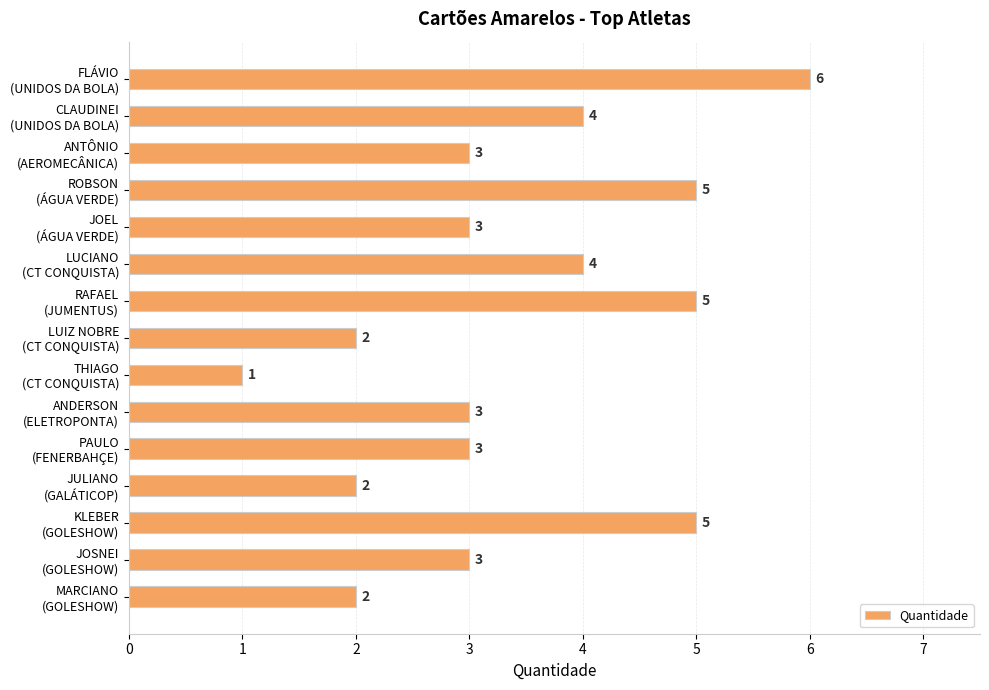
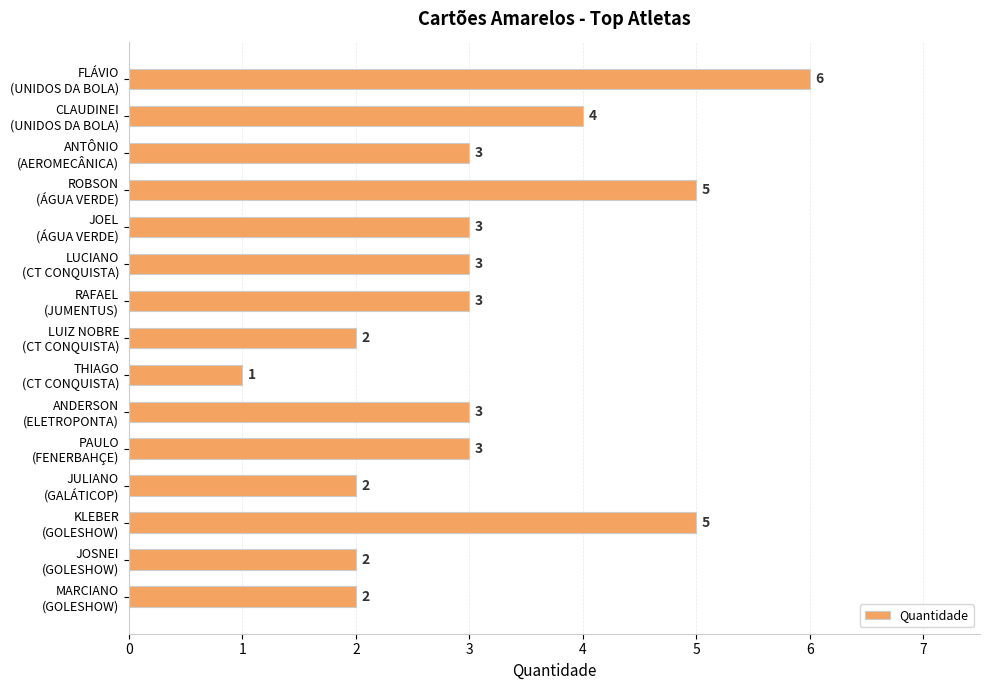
LUCIANO (CT CONQUISTA): 4 -> 3
RAFAEL (JUMENTUS): 5 -> 3
JOSNEI (GOLESHOW): 3 -> 2
